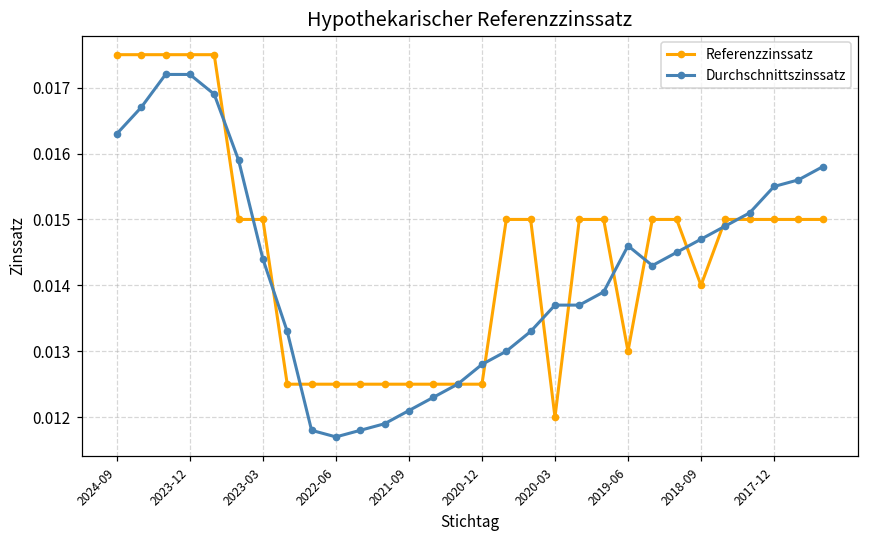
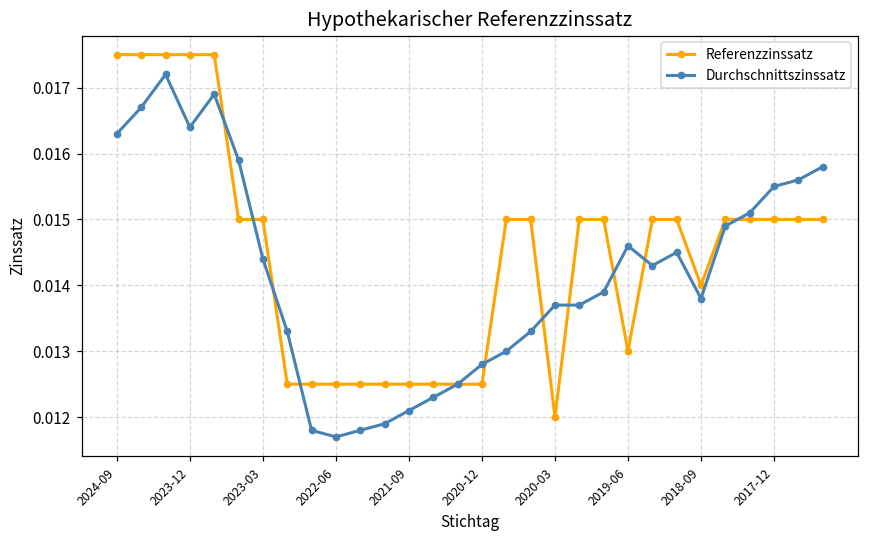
Durchschnittszinssatz, 2023-12: 0.0172 -> 0.0164
Durchschnittszinssatz, 2018-09: 0.0147 -> 0.0138
